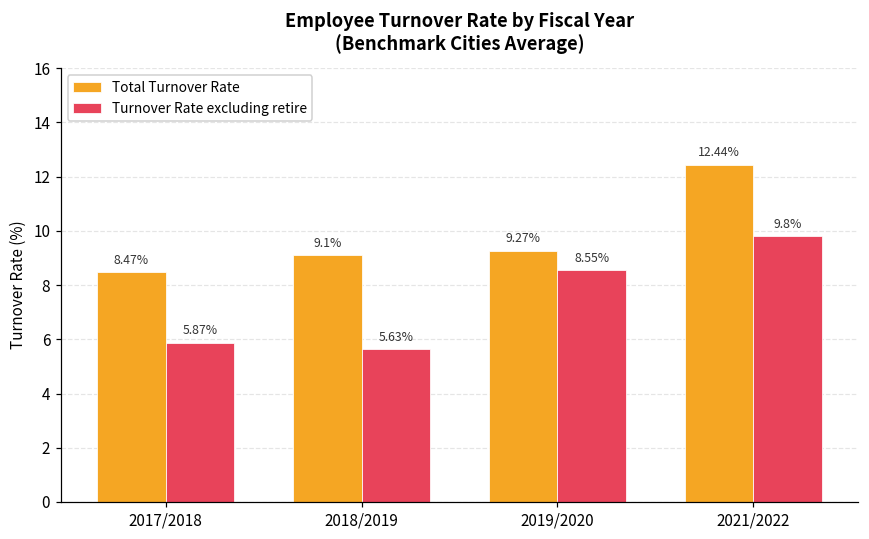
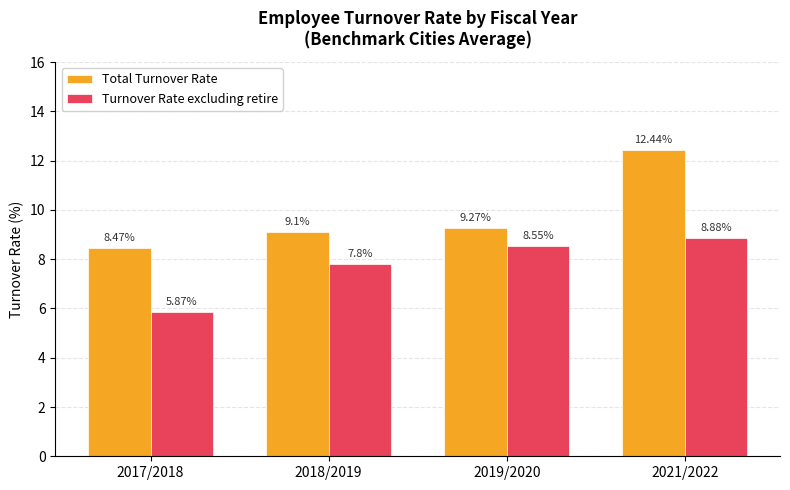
Turnover Rate excluding retire, 2018/2019: 5.63% -> 7.8%
Turnover Rate excluding retire, 2021/2022: 9.8% -> 8.88%
